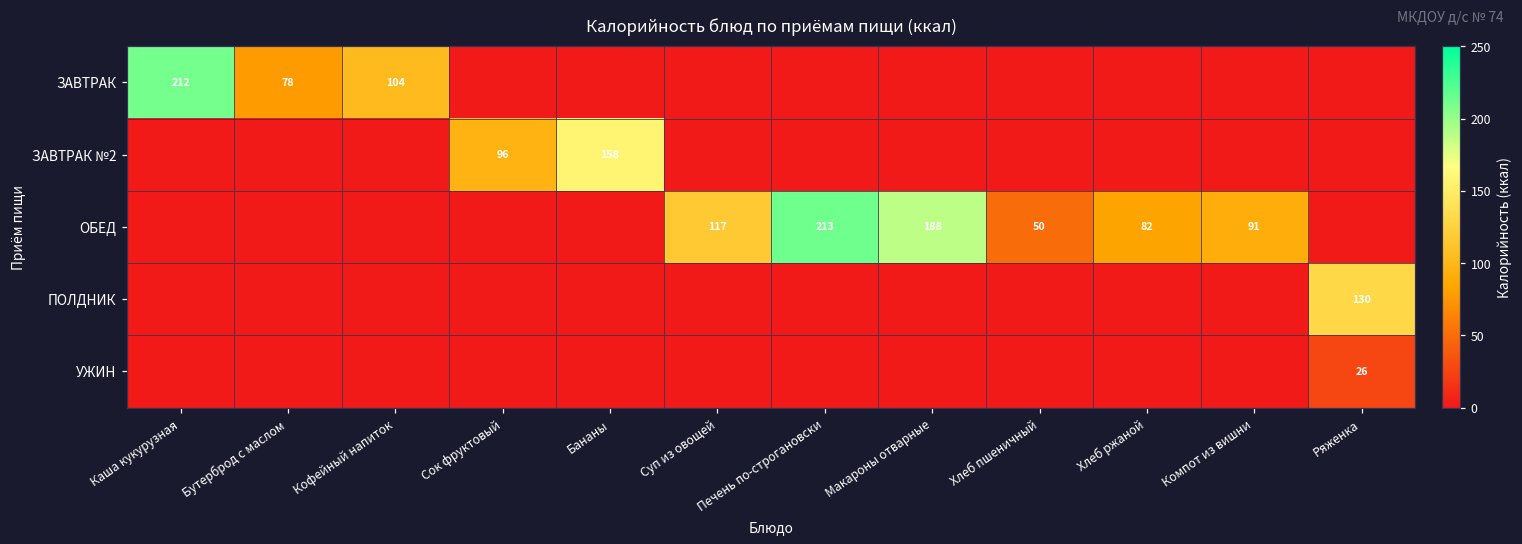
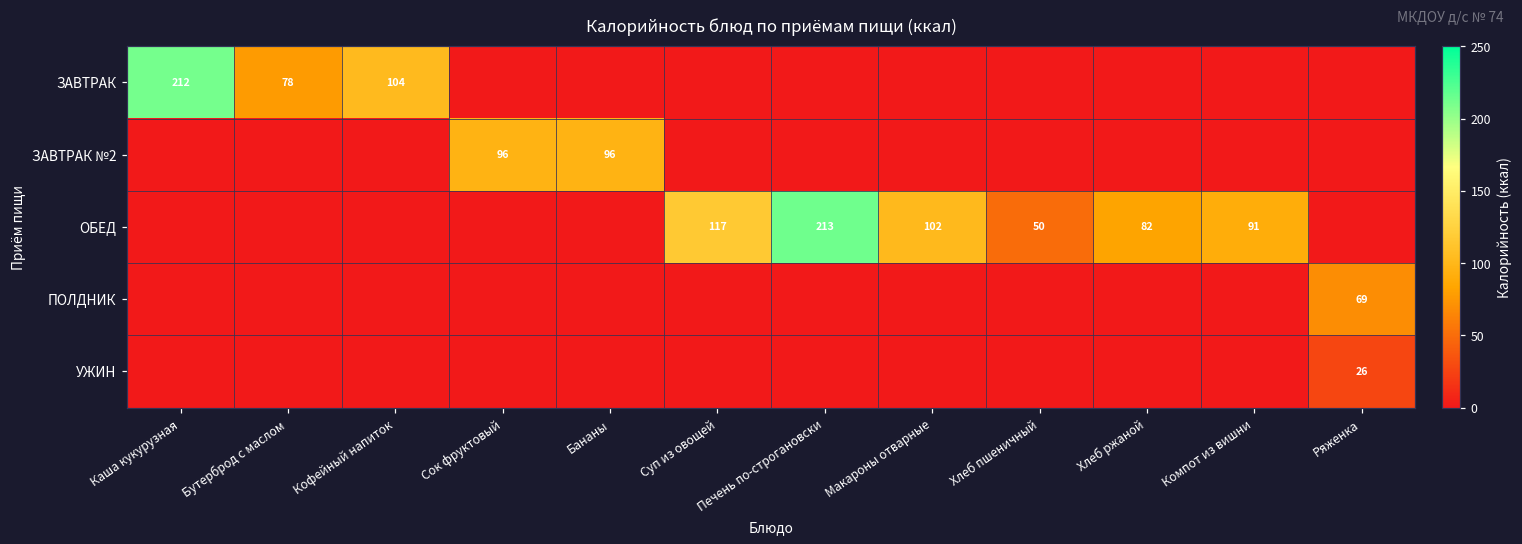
ЗАВТРАК №2, Бананы: 158 -> 96
ОБЕД, Макароны отварные: 188 -> 102
ПОЛДНИК, Ряженка: 130 -> 69
